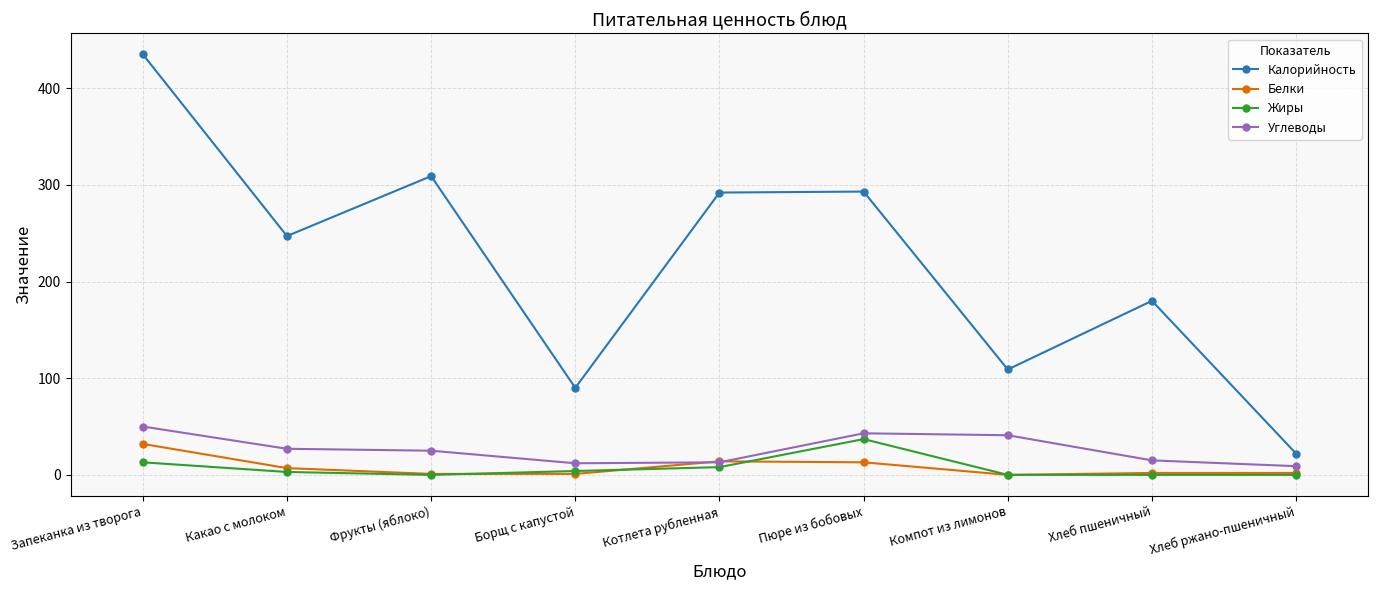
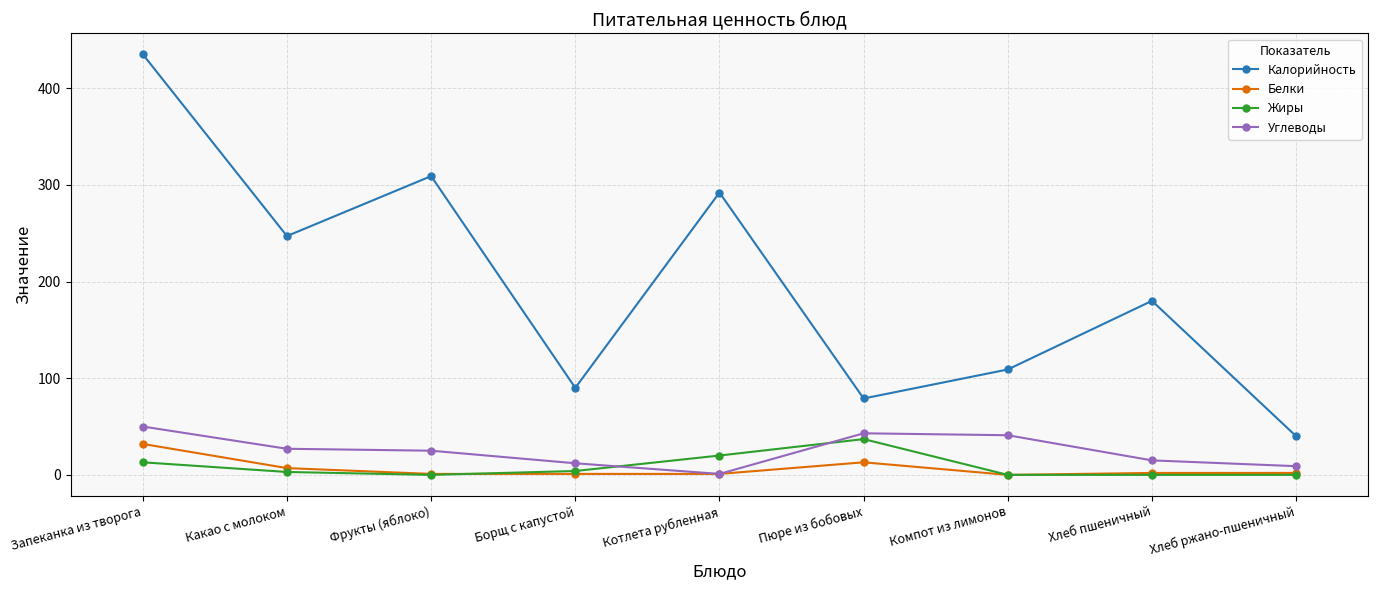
Белки, Котлета рубленная: 10 -> 0
Жиры, Котлета рубленная: 10 -> 20
Углеводы, Котлета рубленная: 10 -> 0
Калорийность, Пюре из бобовых: 290 -> 80
Калорийность, Хлеб ржано-пшеничный: 20 -> 40
